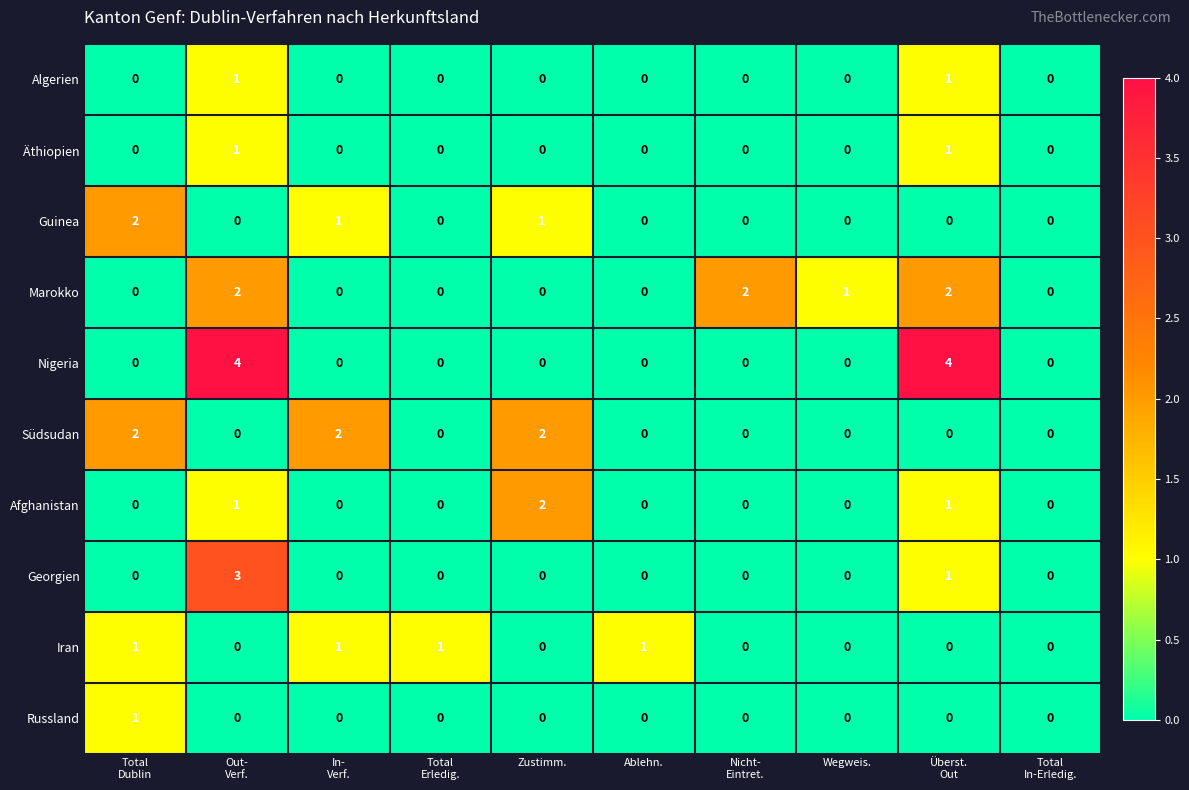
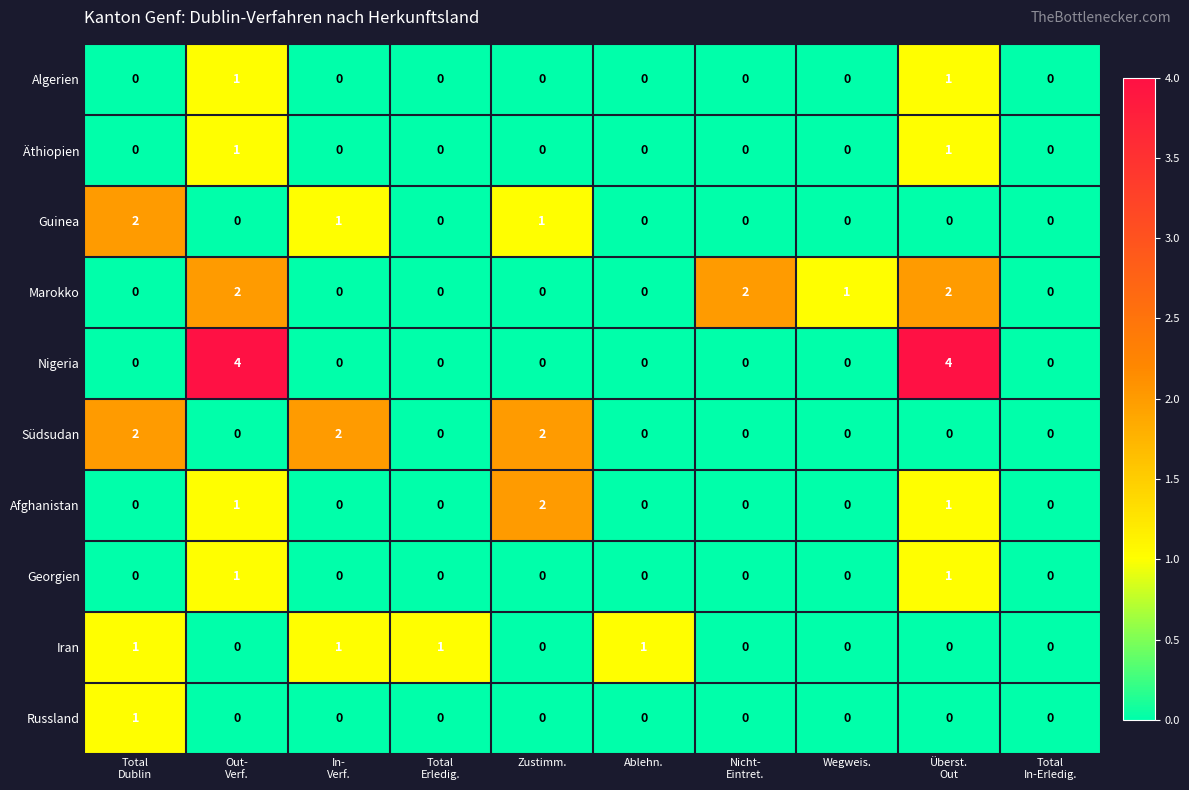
Georgien, Out- Verf.: 3 -> 1
